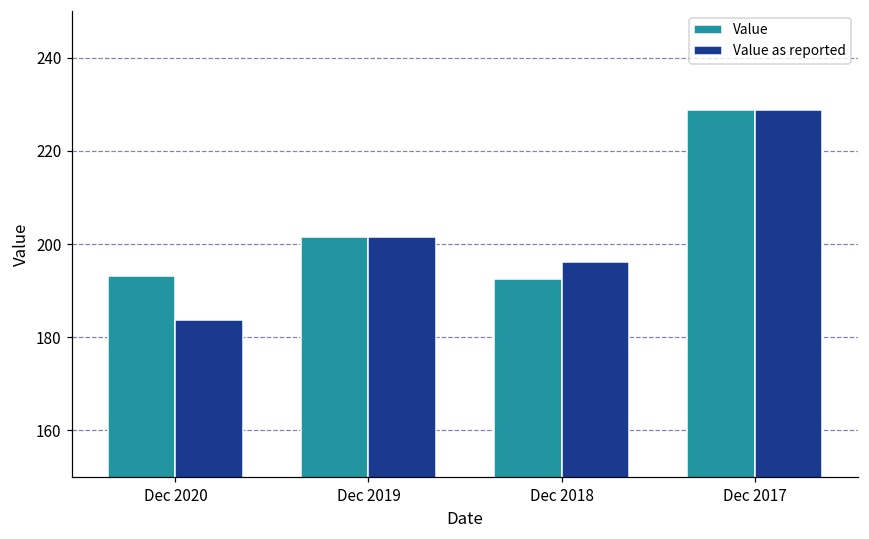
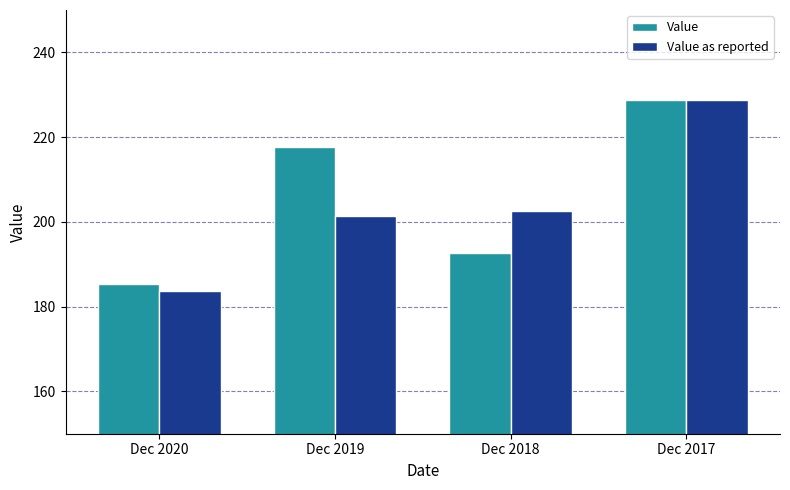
Value, Dec 2020: 193 -> 185
Value, Dec 2019: 201 -> 218
Value as reported, Dec 2018: 196 -> 202
